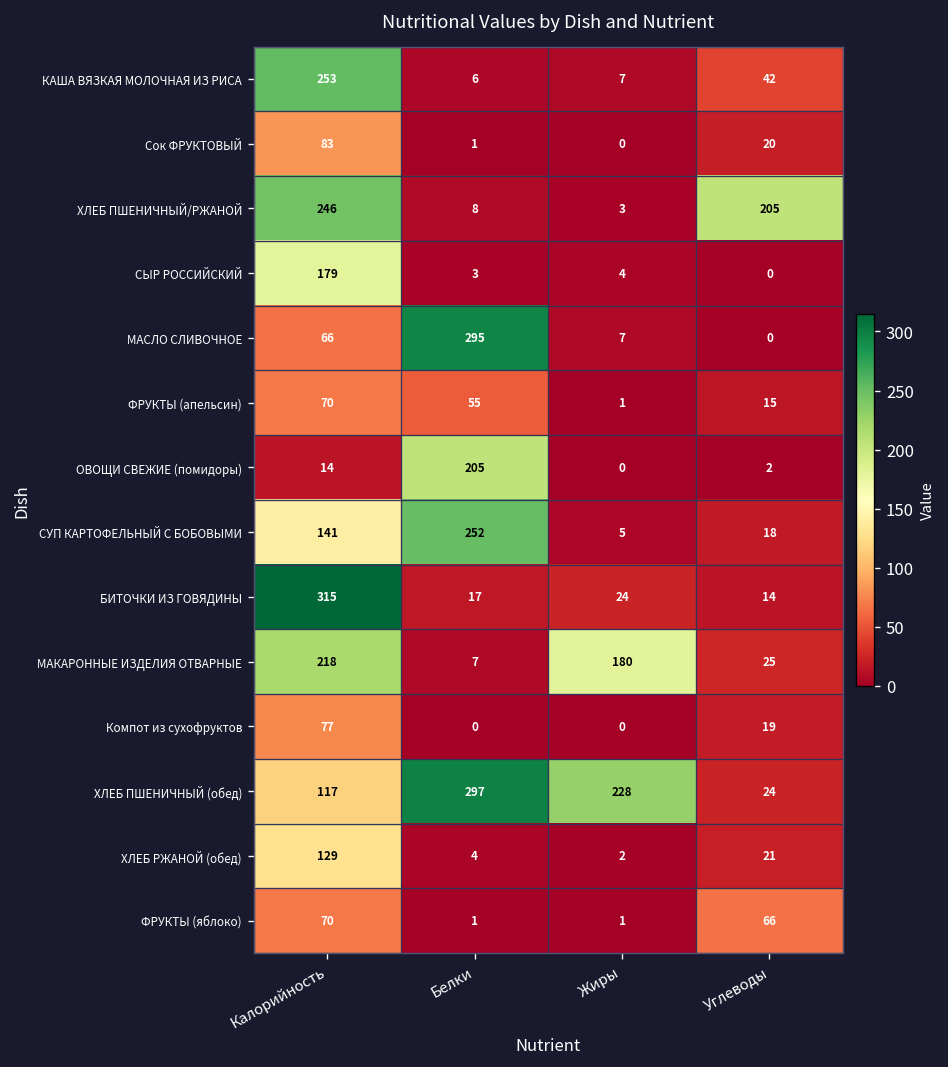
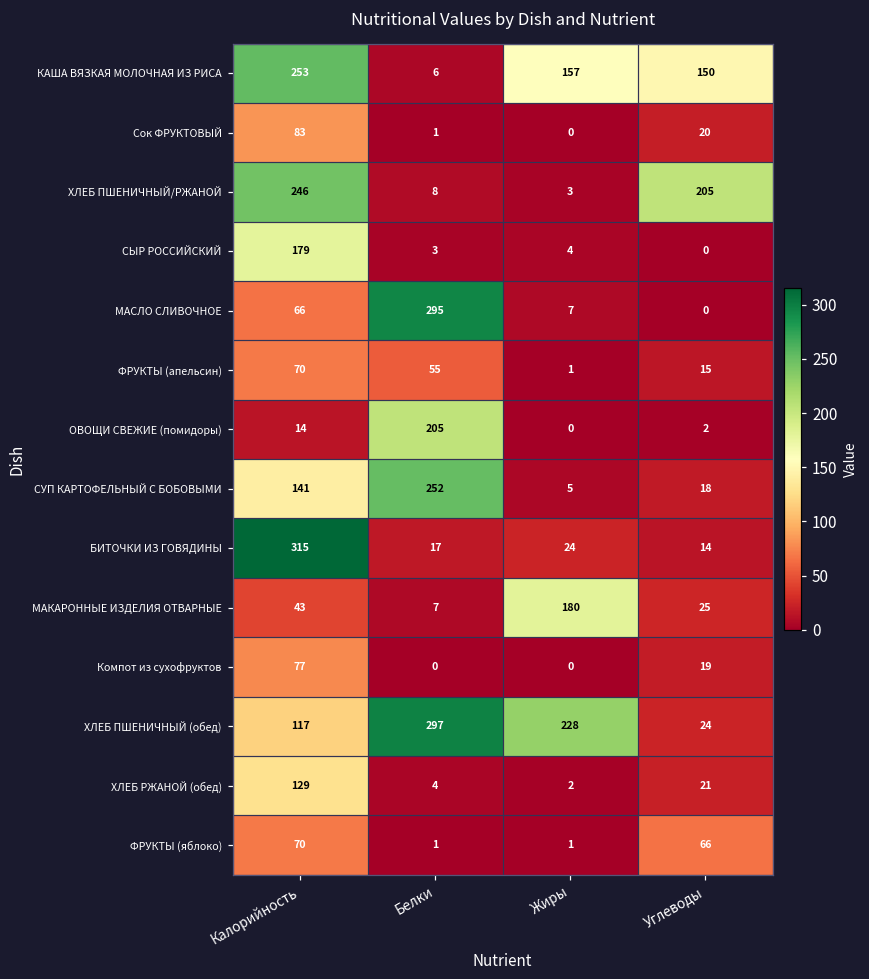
КАША ВЯЗКАЯ МОЛОЧНАЯ ИЗ РИСА, Жиры: 7 -> 157
КАША ВЯЗКАЯ МОЛОЧНАЯ ИЗ РИСА, Углеводы: 42 -> 150
МАКАРОННЫЕ ИЗДЕЛИЯ ОТВАРНЫЕ, Калорийность: 218 -> 43
